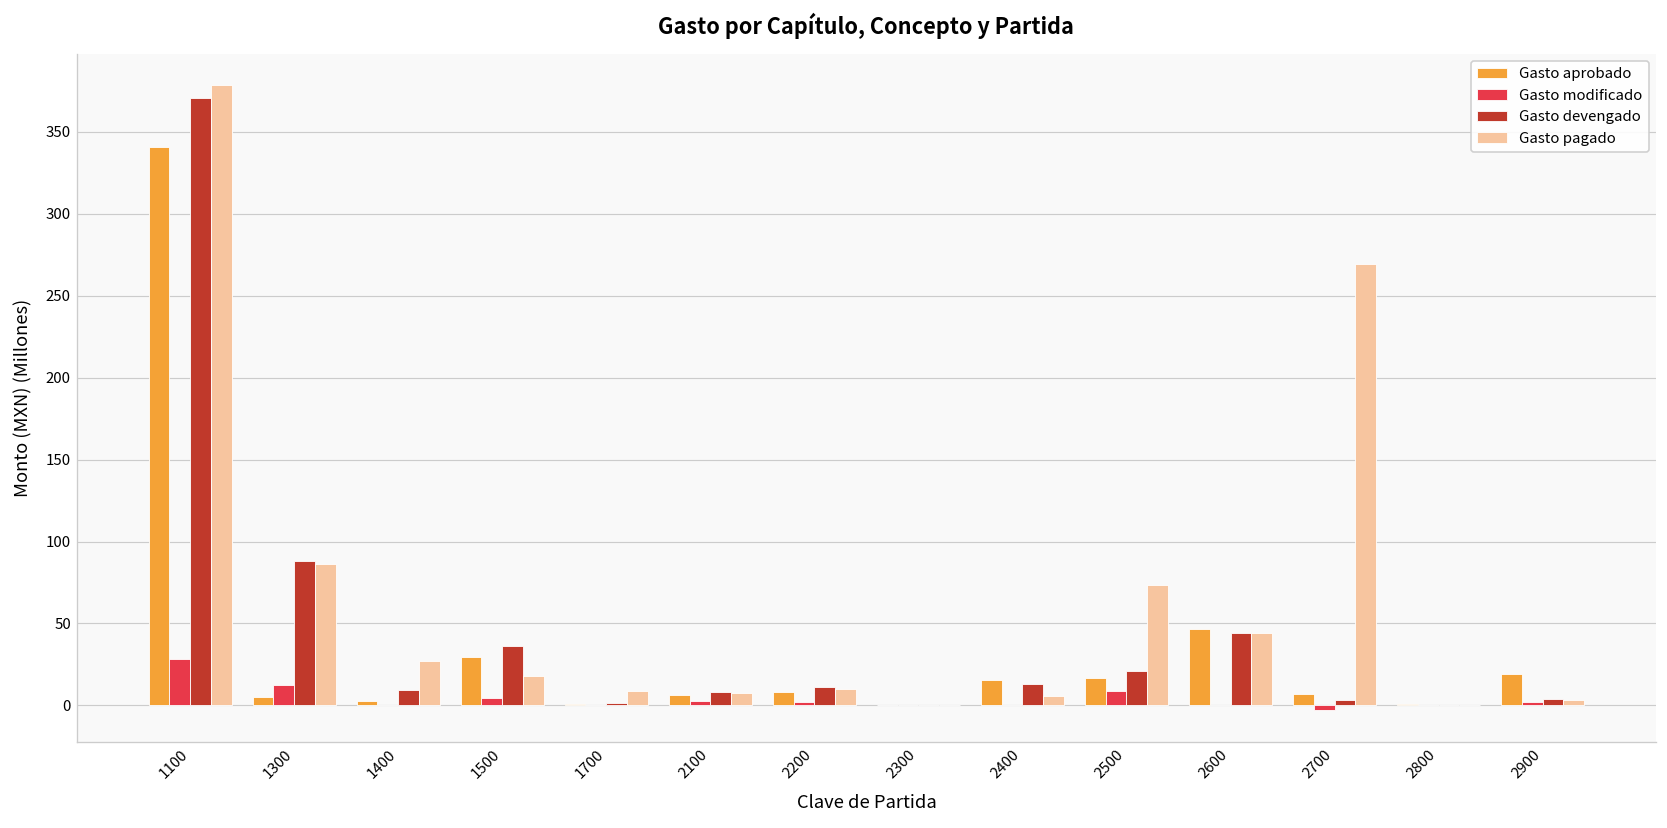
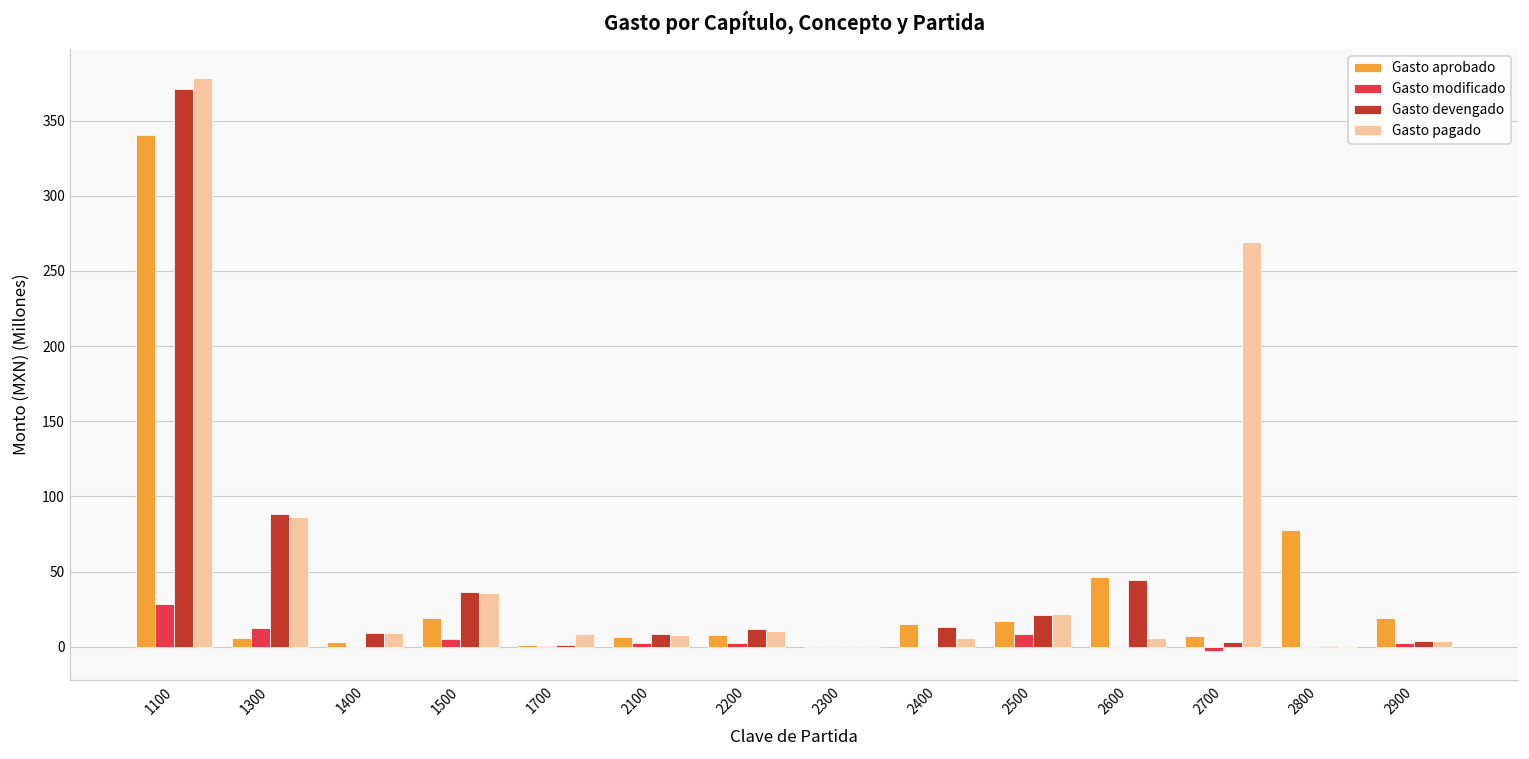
Gasto pagado, 1400: 27 -> 9
Gasto aprobado, 1500: 30 -> 19
Gasto pagado, 1500: 18 -> 36
Gasto pagado, 2500: 73 -> 22
Gasto pagado, 2600: 44 -> 6
Gasto aprobado, 2800: 1 -> 78
